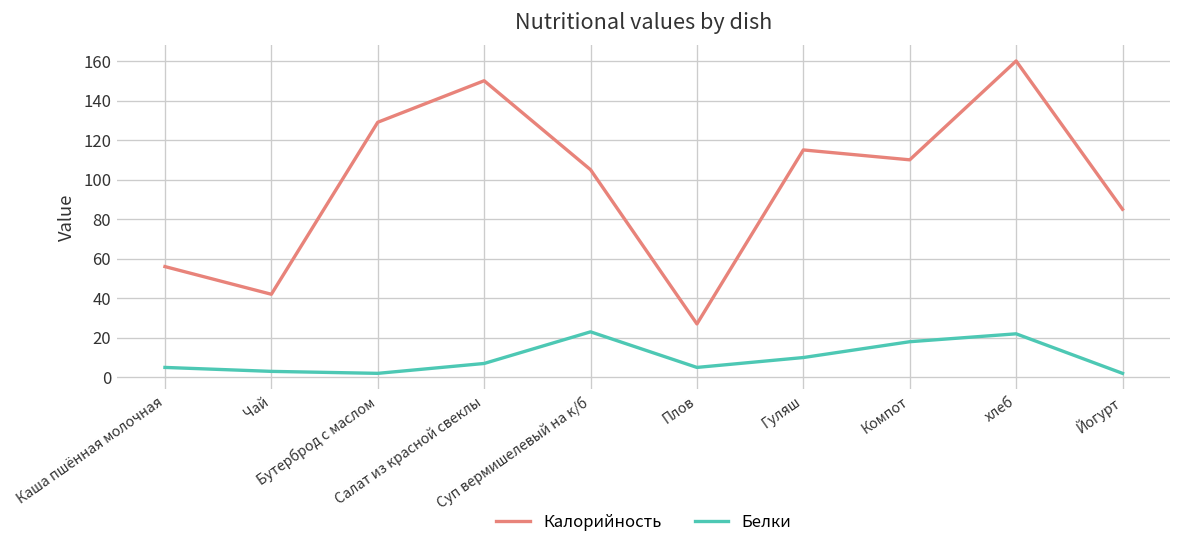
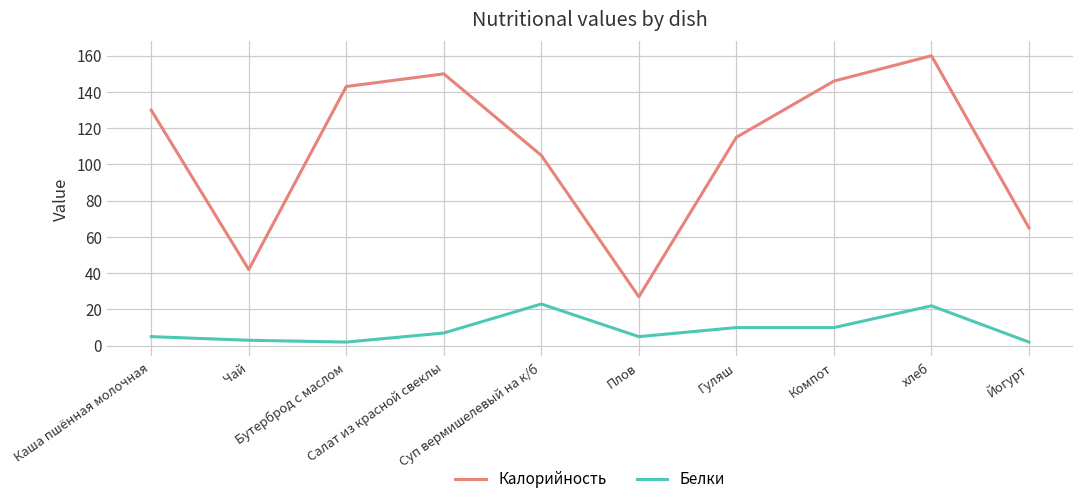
Калорийность, Каша пшённая молочная: 56 -> 130
Калорийность, Бутерброд с маслом: 129 -> 143
Калорийность, Компот: 110 -> 146
Белки, Компот: 18 -> 10
Калорийность, Йогурт: 85 -> 65
